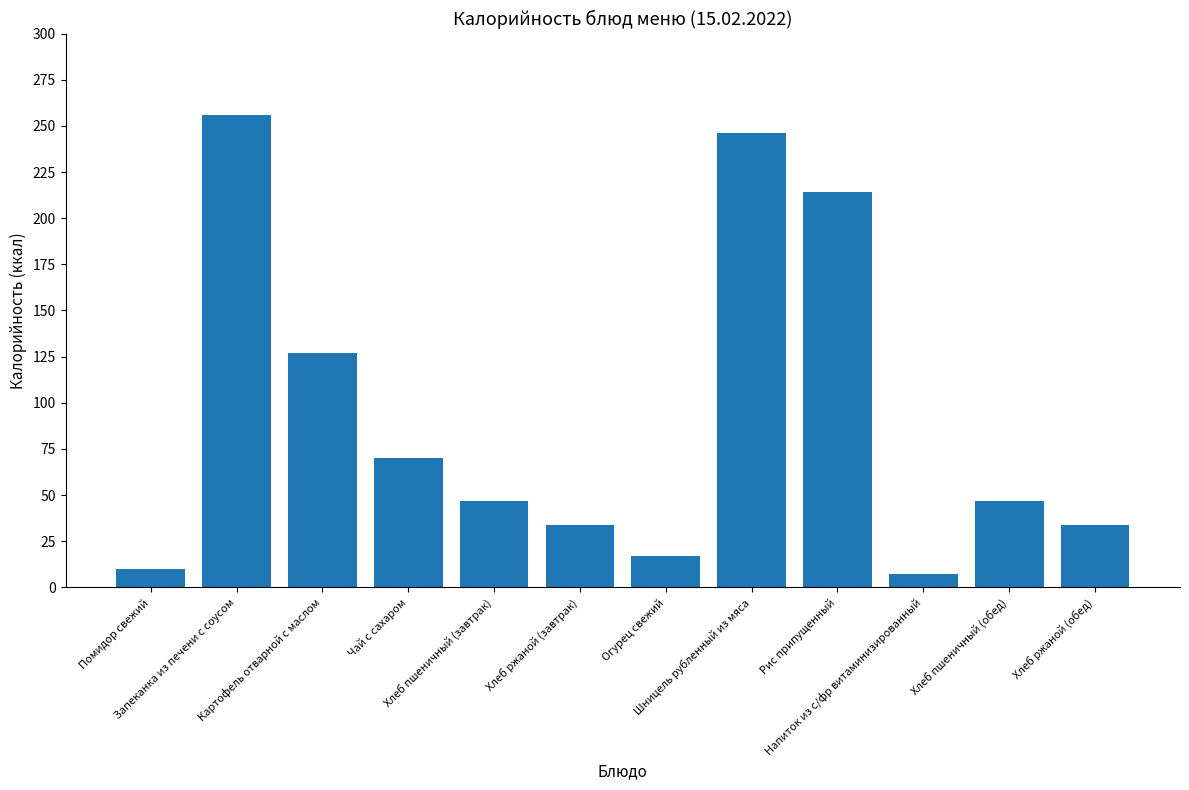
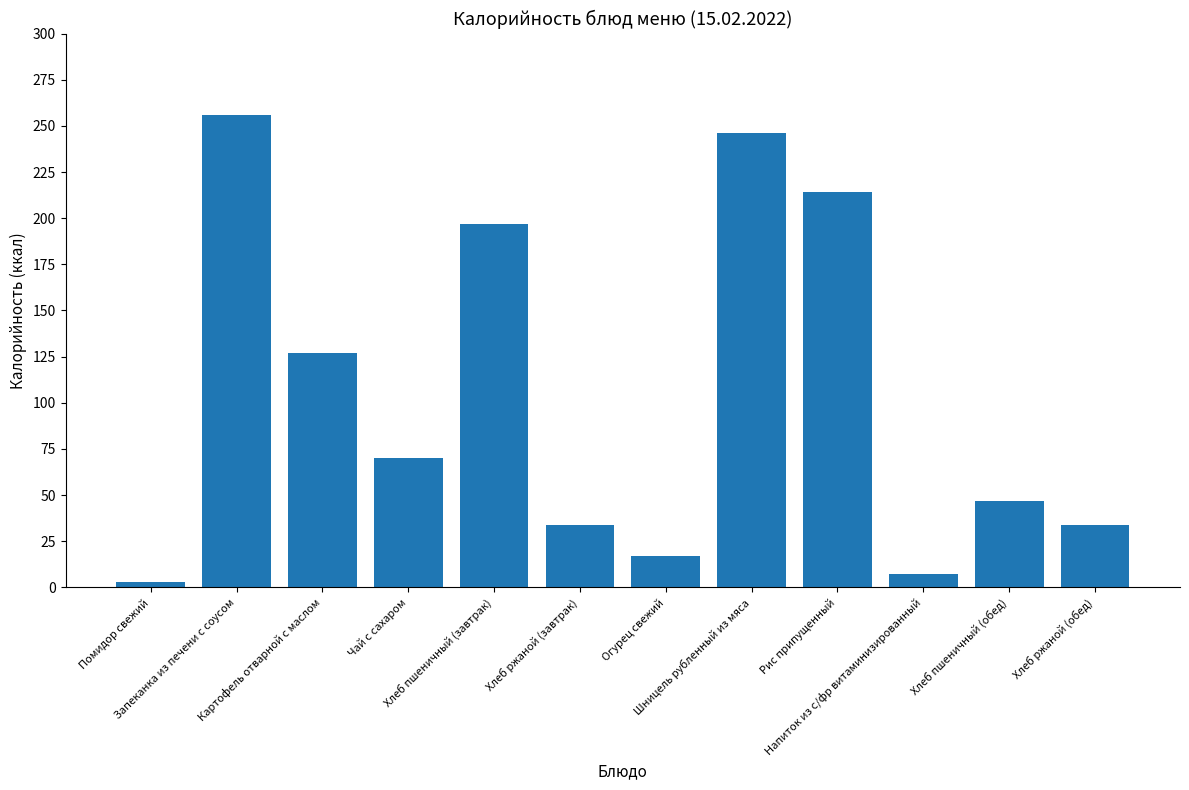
Помидор свежий: 10 -> 3
Хлеб пшеничный (завтрак): 47 -> 197
